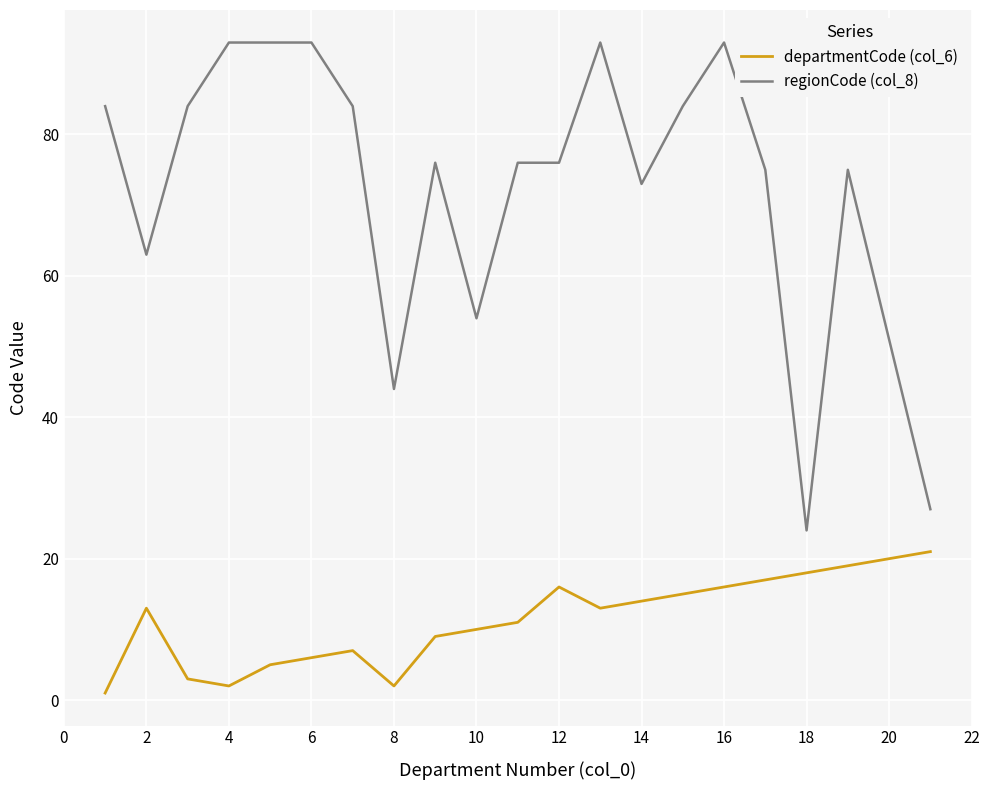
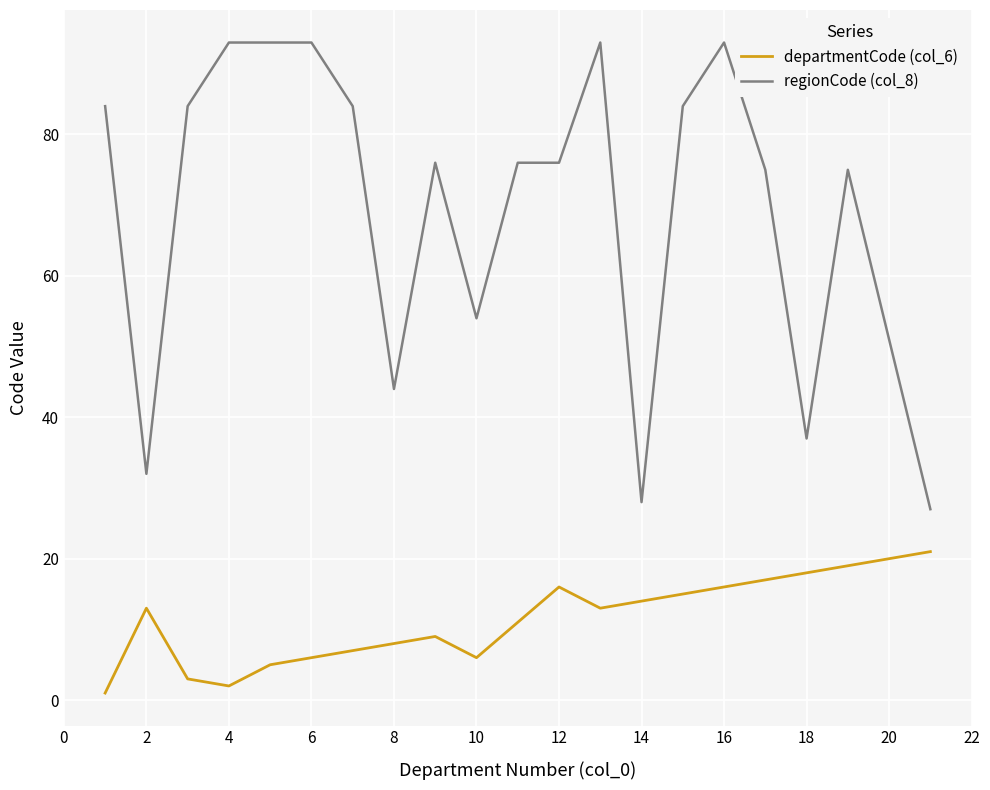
regionCode (col_8), 2: 63 -> 32
departmentCode (col_6), 8: 2 -> 8
departmentCode (col_6), 10: 10 -> 6
regionCode (col_8), 14: 73 -> 28
regionCode (col_8), 18: 24 -> 37
